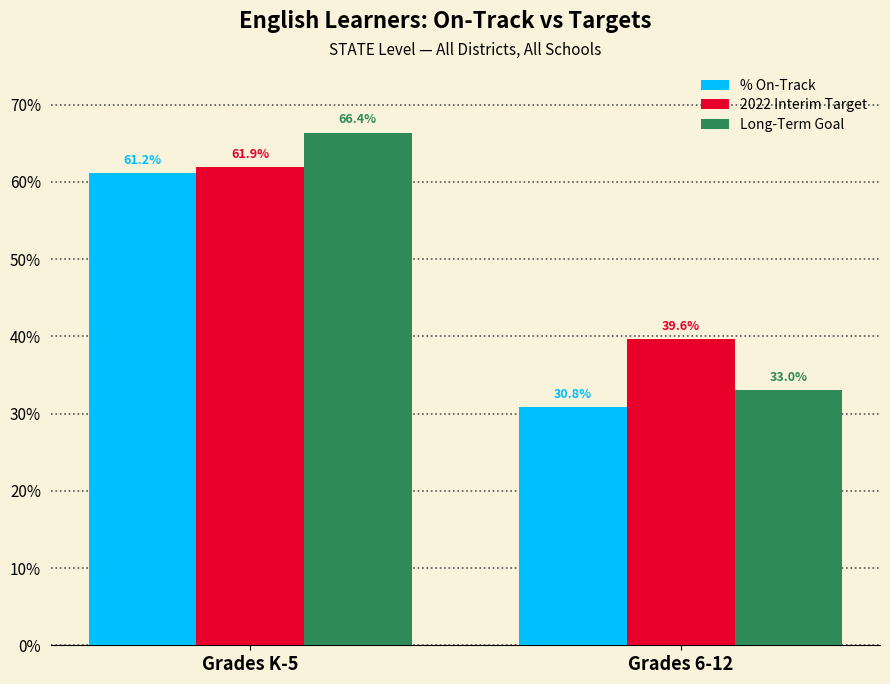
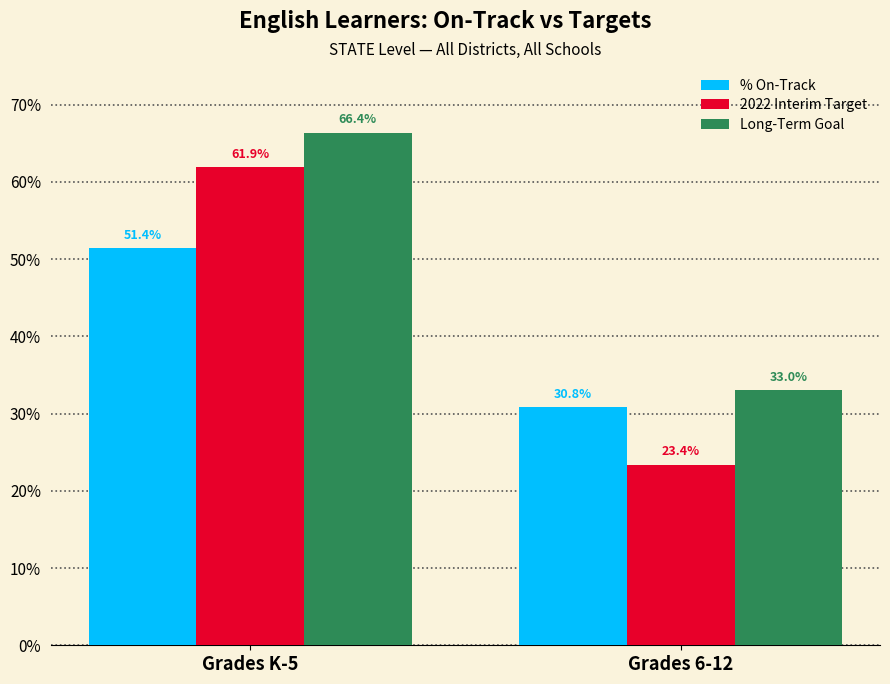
% On-Track, Grades K-5: 61.2% -> 51.4%
2022 Interim Target, Grades 6-12: 39.6% -> 23.4%
